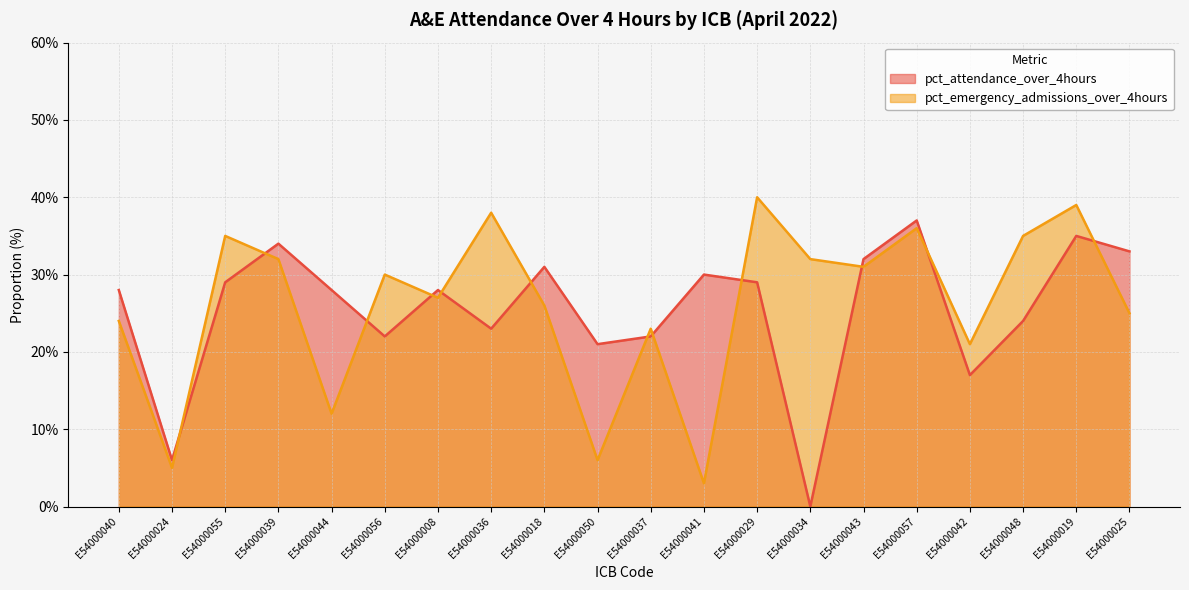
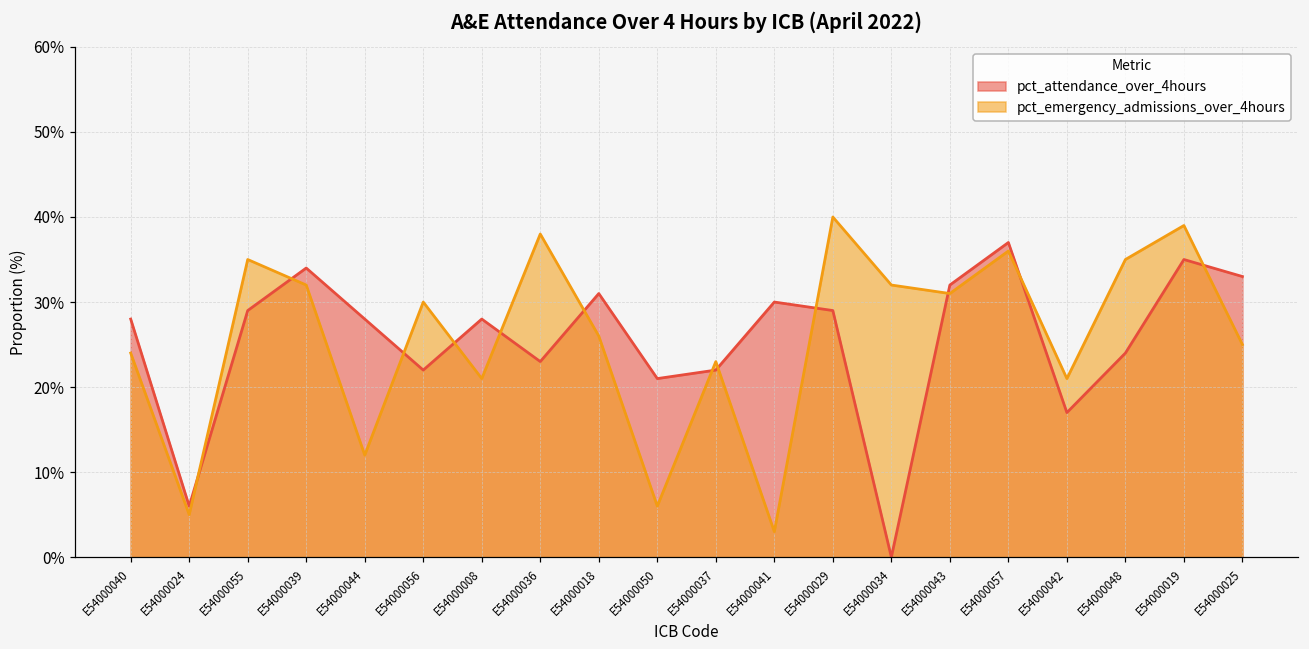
pct_emergency_admissions_over_4hours, E54000008: 27% -> 21%
